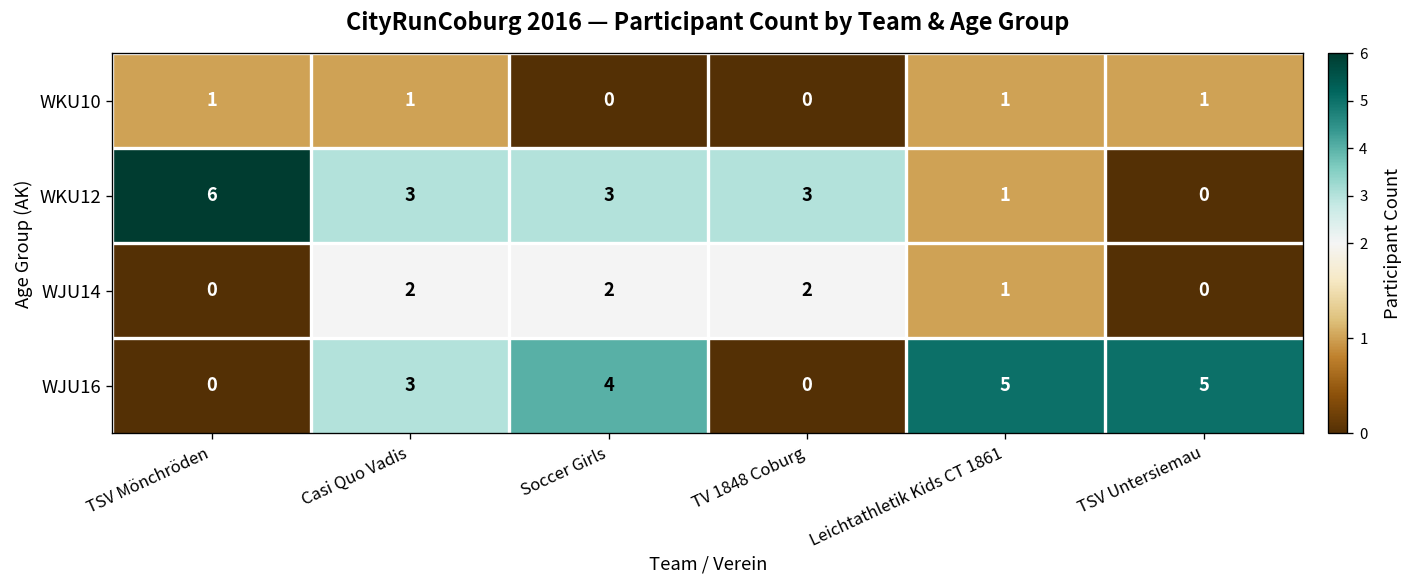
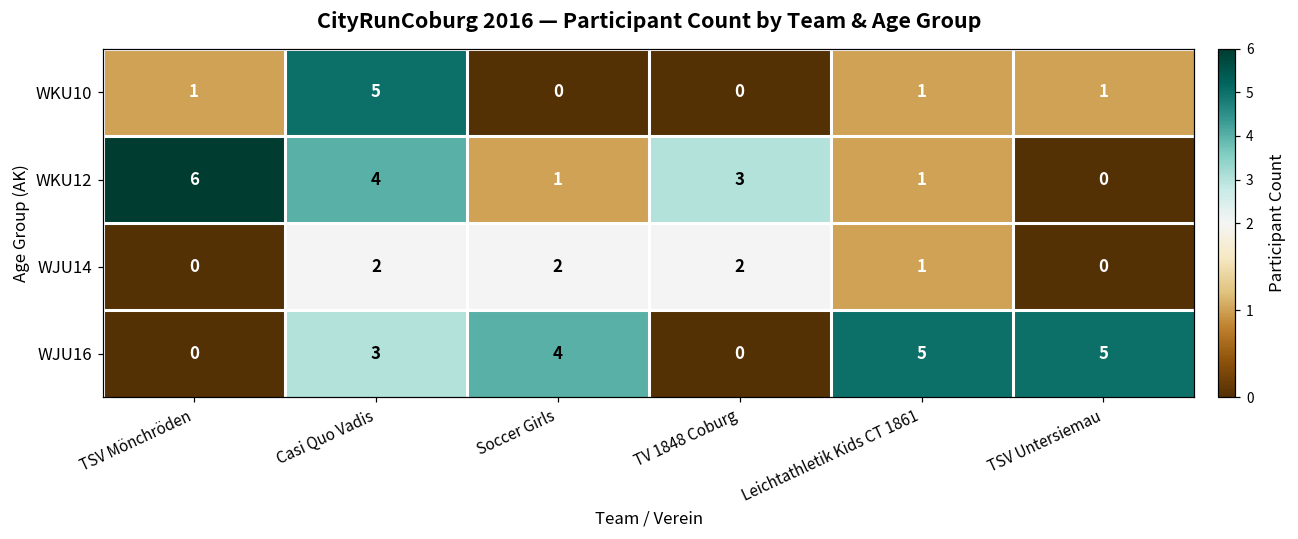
WKU10, Casi Quo Vadis: 1 -> 5
WKU12, Casi Quo Vadis: 3 -> 4
WKU12, Soccer Girls: 3 -> 1
